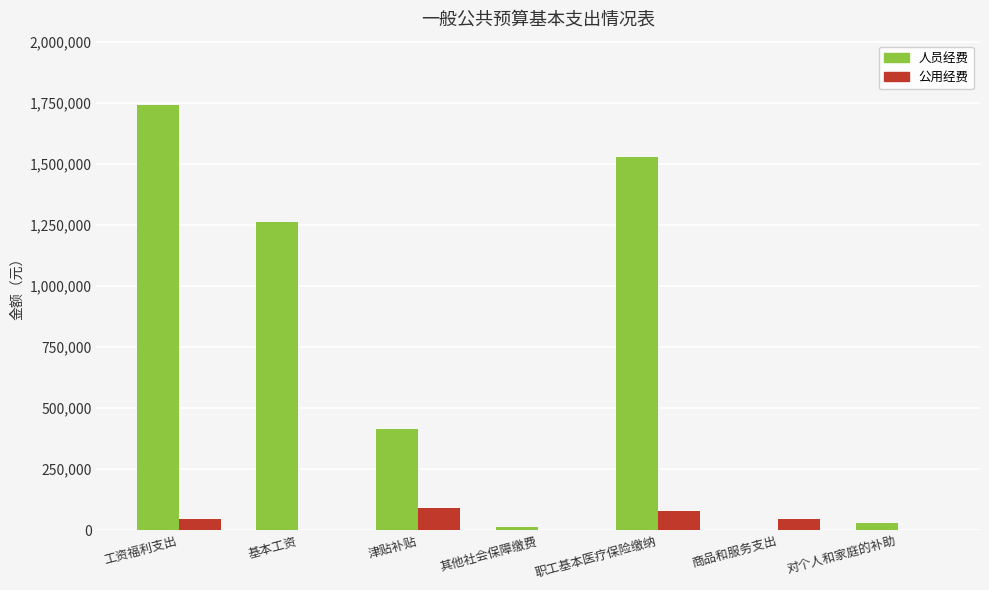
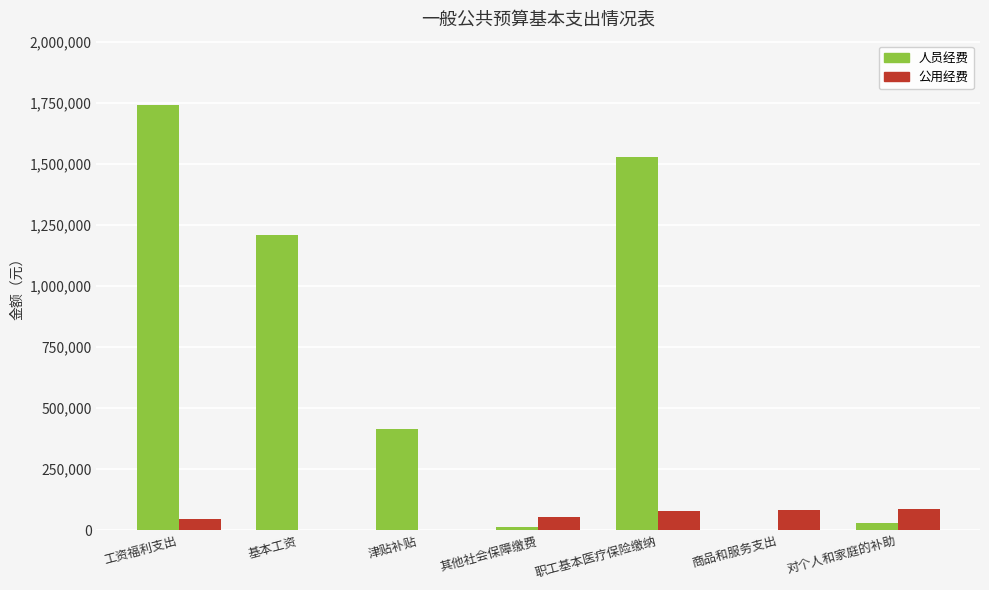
人员经费, 基本工资: 1,260,000 -> 1,210,000
公用经费, 津贴补贴: 90,000 -> 0
公用经费, 其他社会保障缴费: 0 -> 50,000
公用经费, 商品和服务支出: 40,000 -> 80,000
公用经费, 对个人和家庭的补助: 0 -> 90,000
